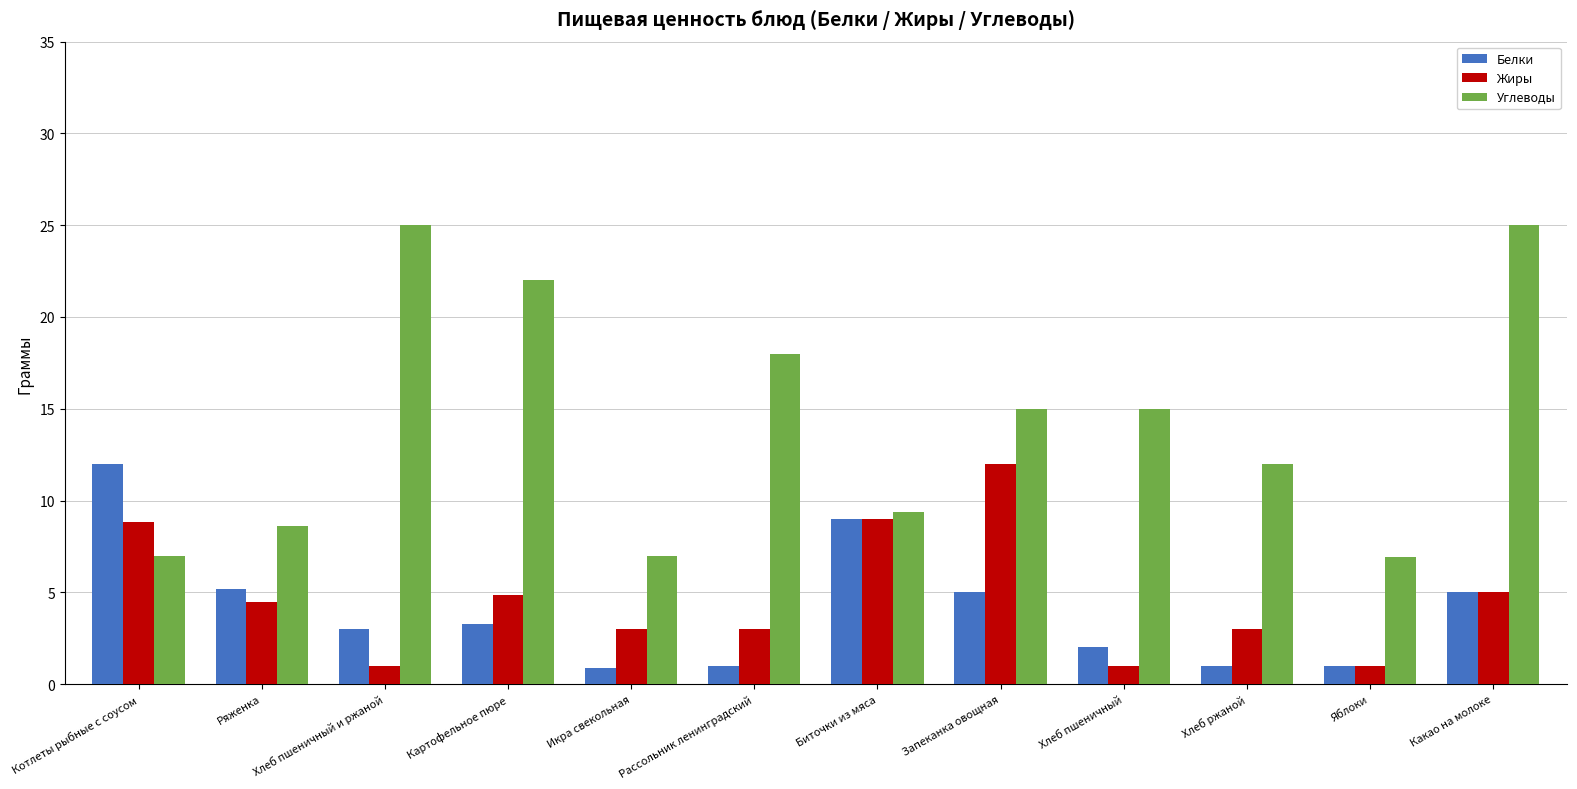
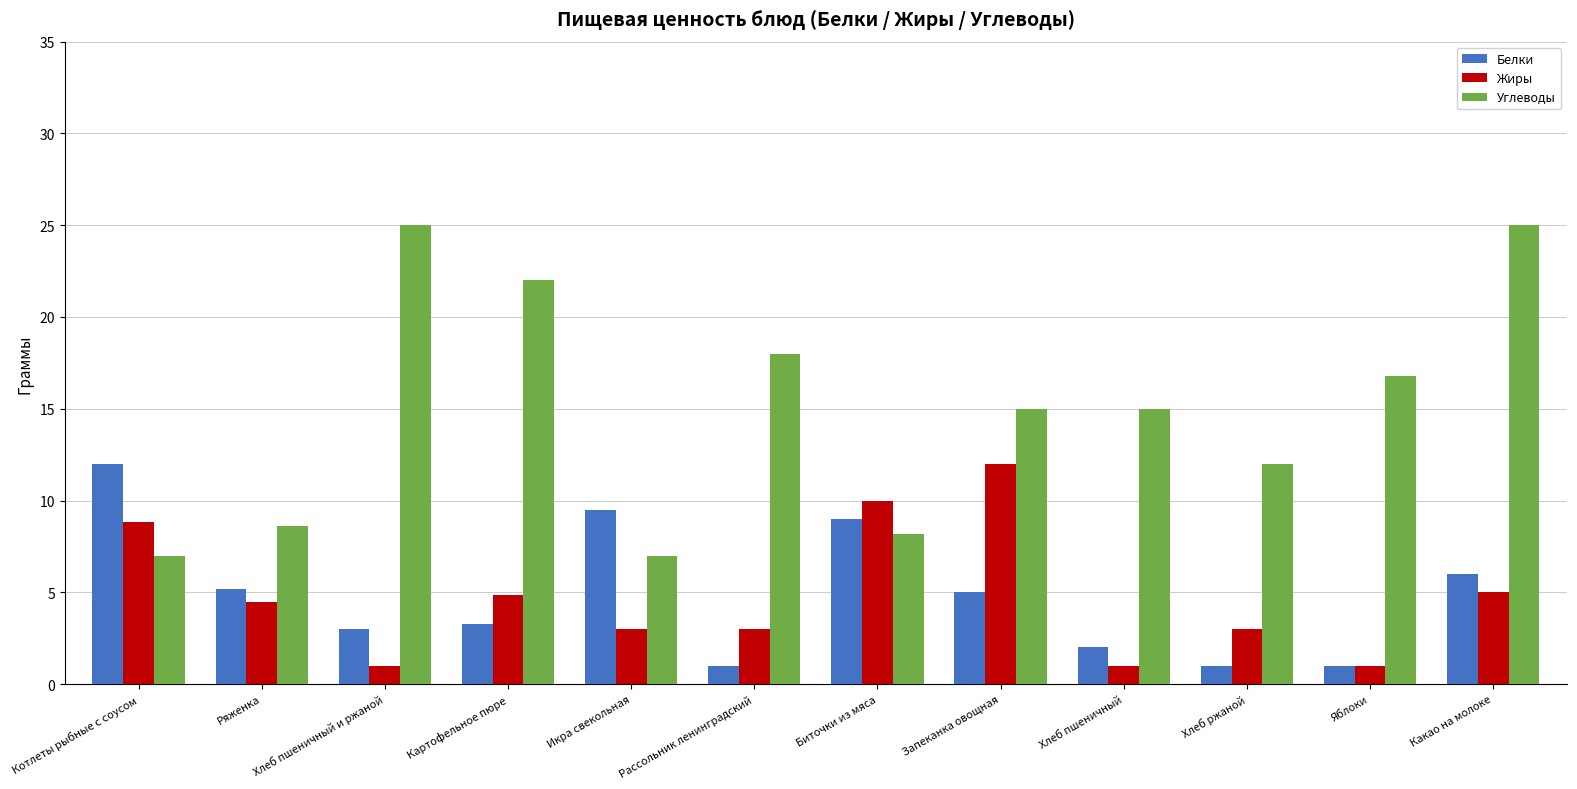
Белки, Икра свекольная: 0.9 -> 9.5
Жиры, Биточки из мяса: 9 -> 10
Углеводы, Биточки из мяса: 9.4 -> 8.2
Углеводы, Яблоки: 6.9 -> 16.8
Белки, Какао на молоке: 5 -> 6
